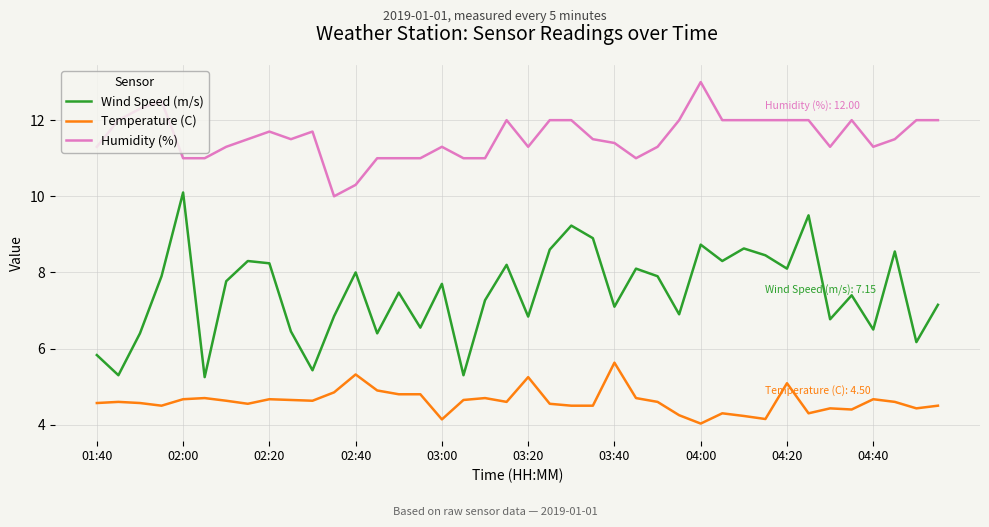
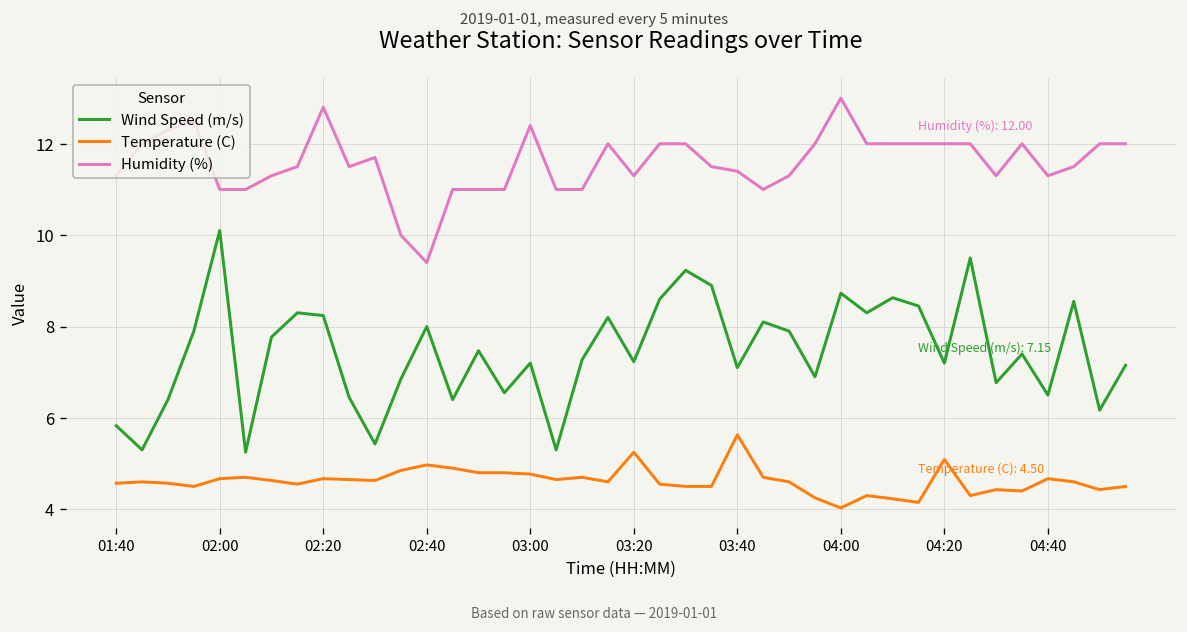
Humidity (%), 02:20: 11.7 -> 12.8
Temperature (C), 02:40: 5.3 -> 5.0
Humidity (%), 02:40: 10.3 -> 9.4
Wind Speed (m/s), 03:00: 7.7 -> 7.2
Temperature (C), 03:00: 4.1 -> 4.8
Humidity (%), 03:00: 11.3 -> 12.4
Wind Speed (m/s), 03:20: 6.8 -> 7.2
Wind Speed (m/s), 04:20: 8.1 -> 7.2
